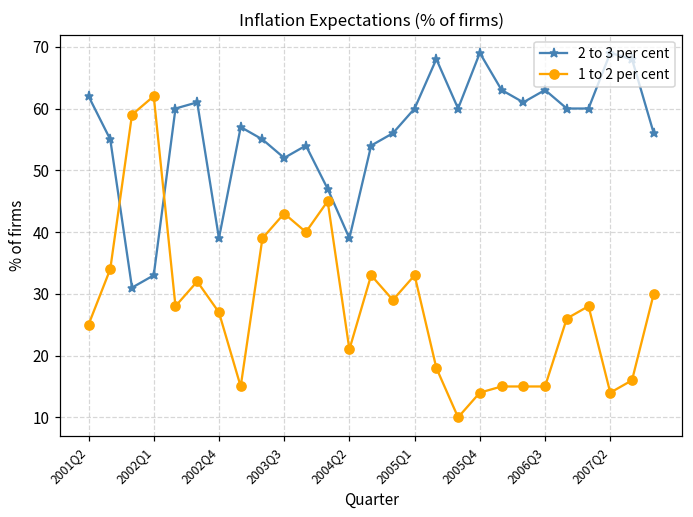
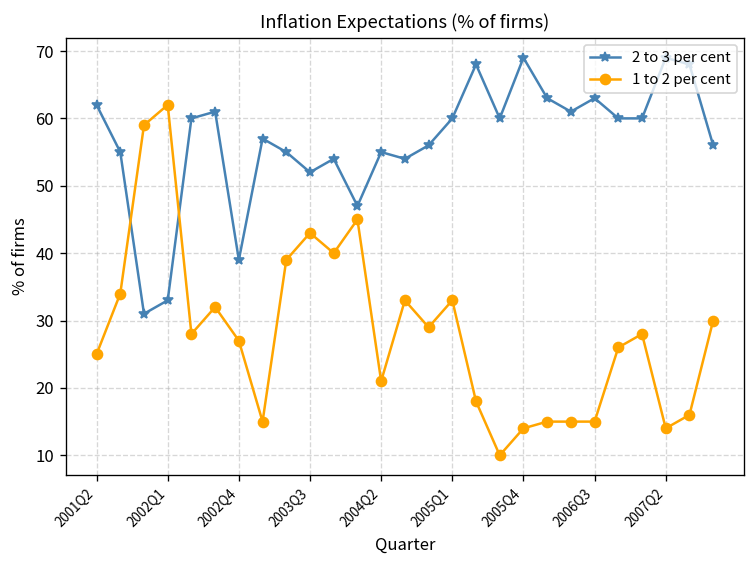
2 to 3 per cent, 2004Q2: 39 -> 55
